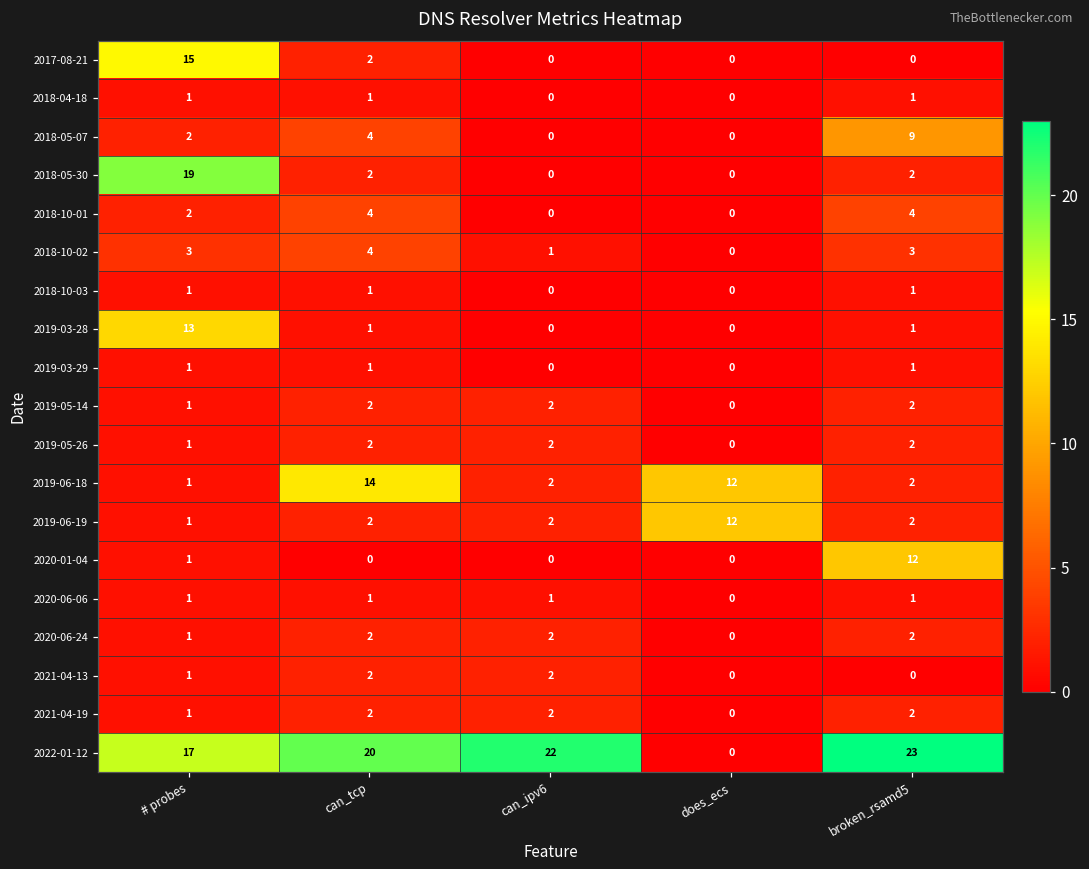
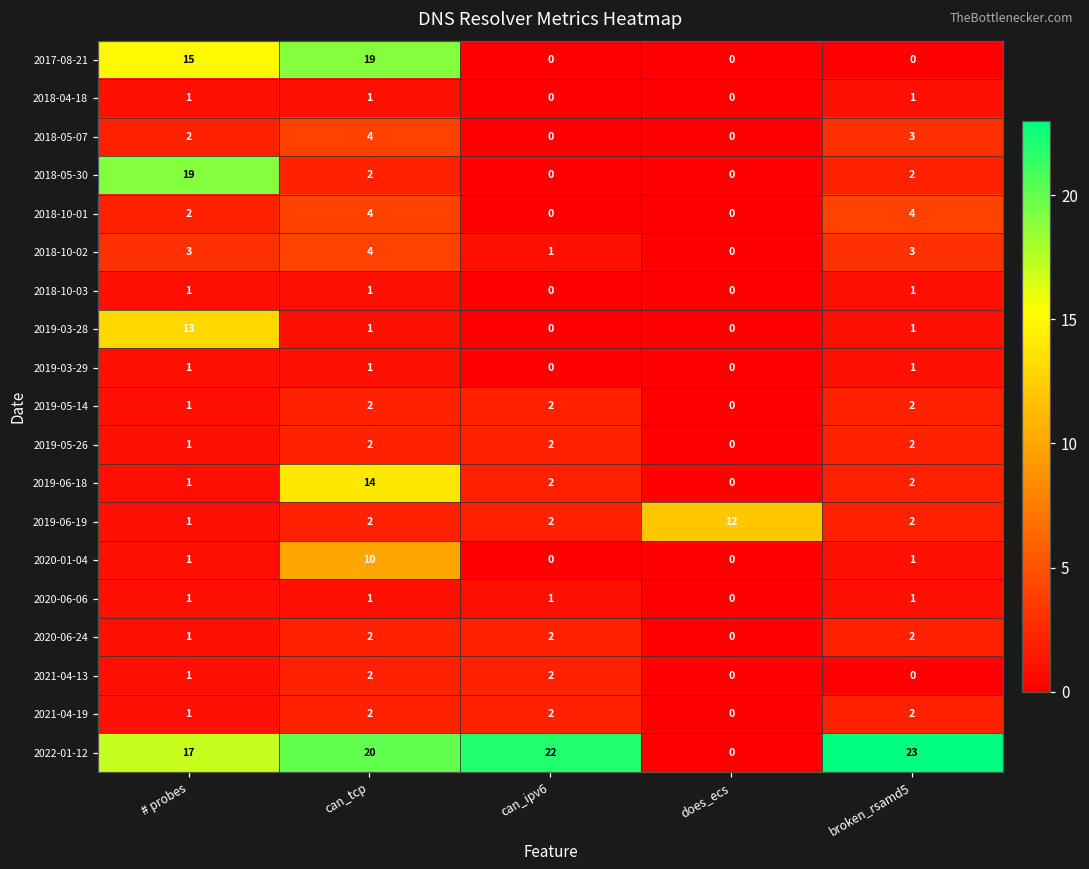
2017-08-21, can_tcp: 2 -> 19
2018-05-07, broken_rsamd5: 9 -> 3
2019-06-18, does_ecs: 12 -> 0
2020-01-04, can_tcp: 0 -> 10
2020-01-04, broken_rsamd5: 12 -> 1
